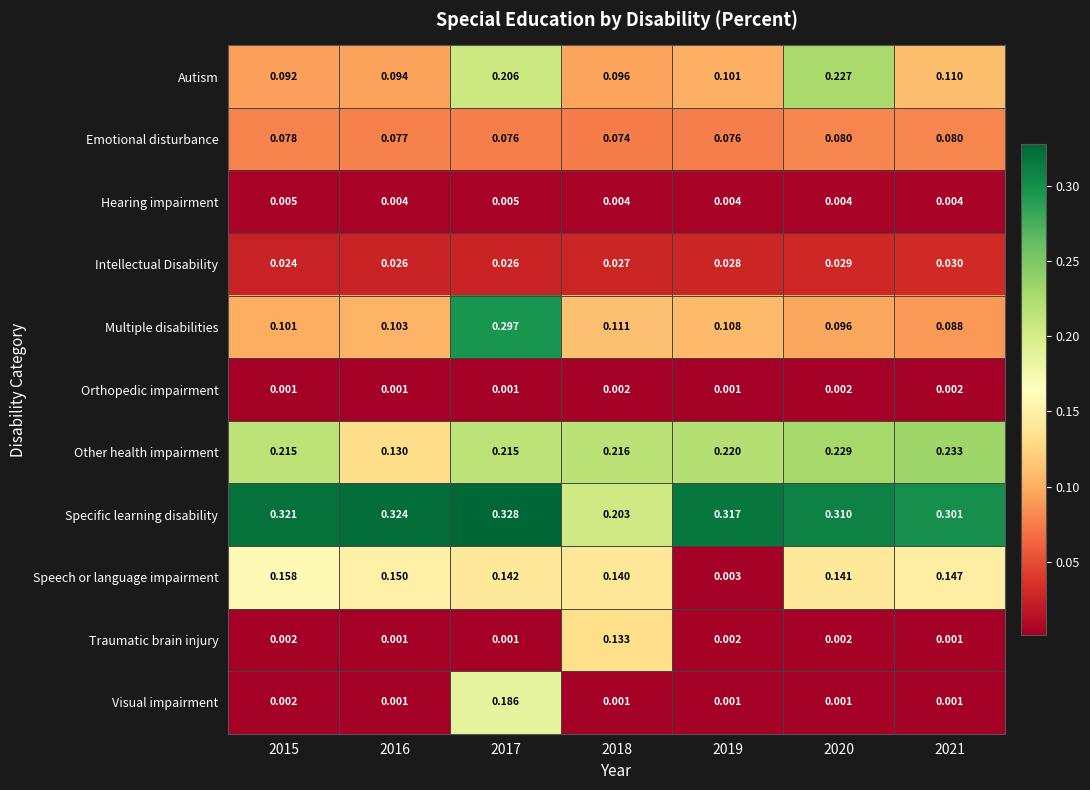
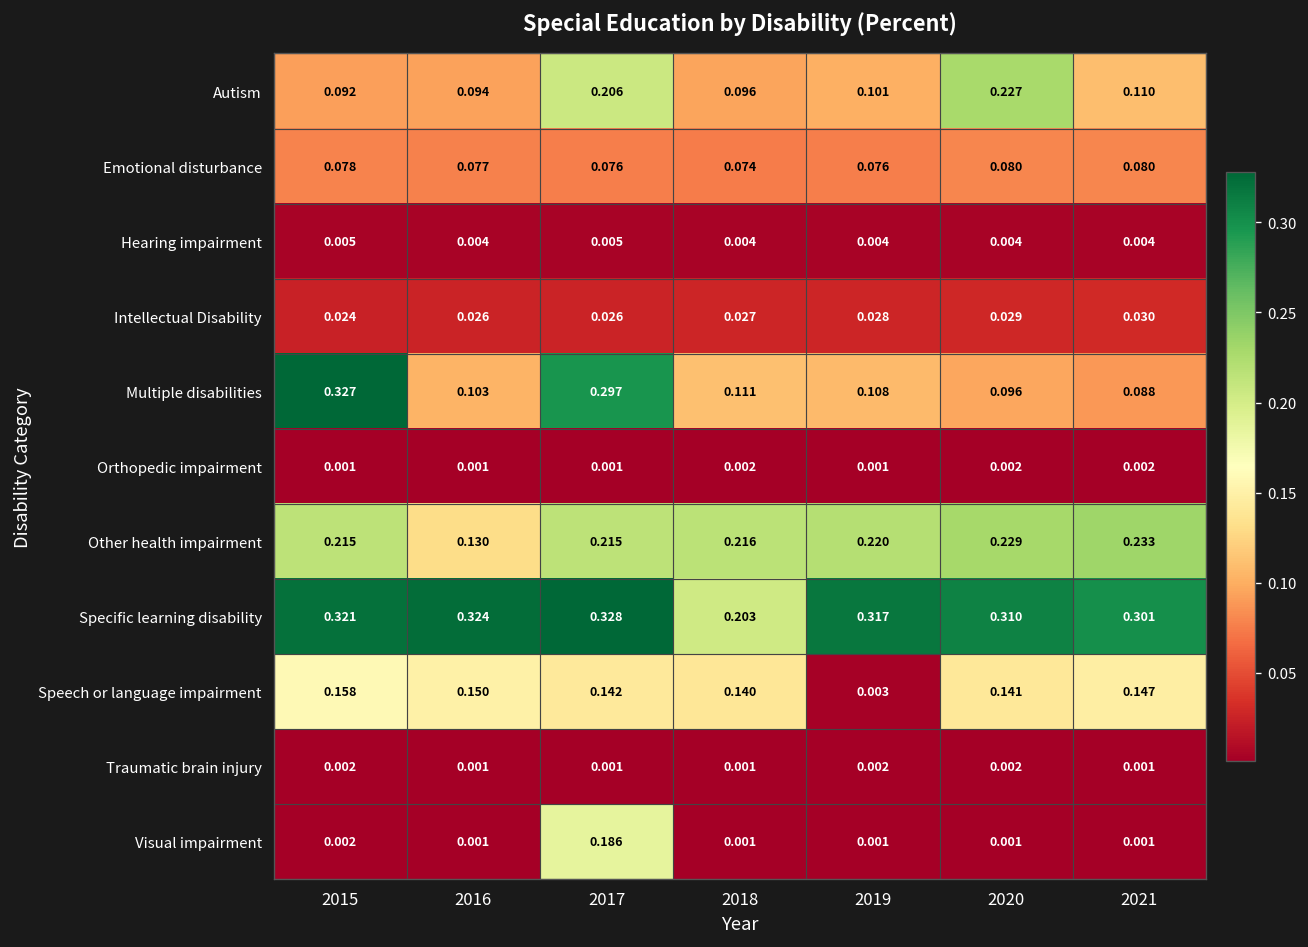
Multiple disabilities, 2015: 0.101 -> 0.327
Traumatic brain injury, 2018: 0.133 -> 0.001
